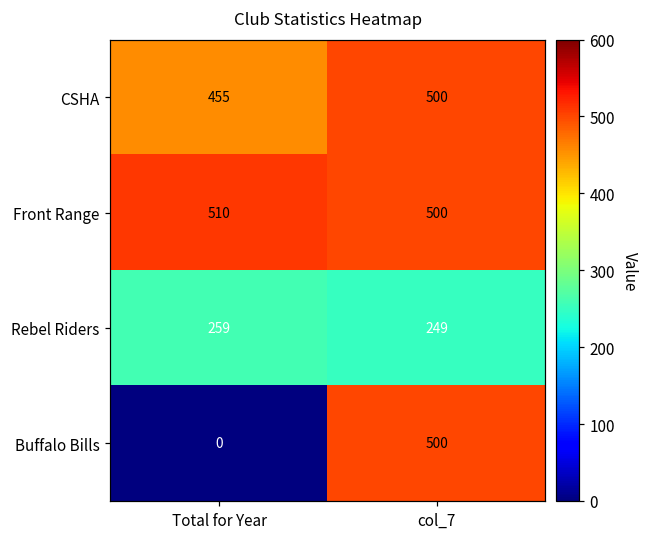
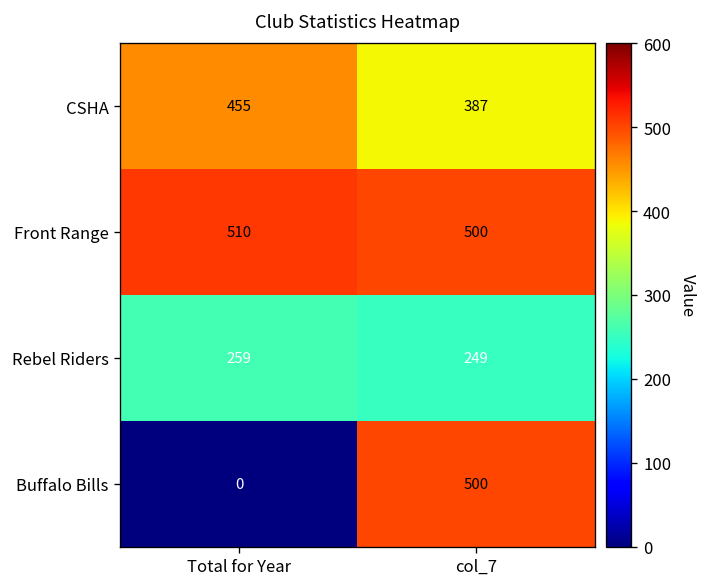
CSHA, col_7: 500 -> 387
